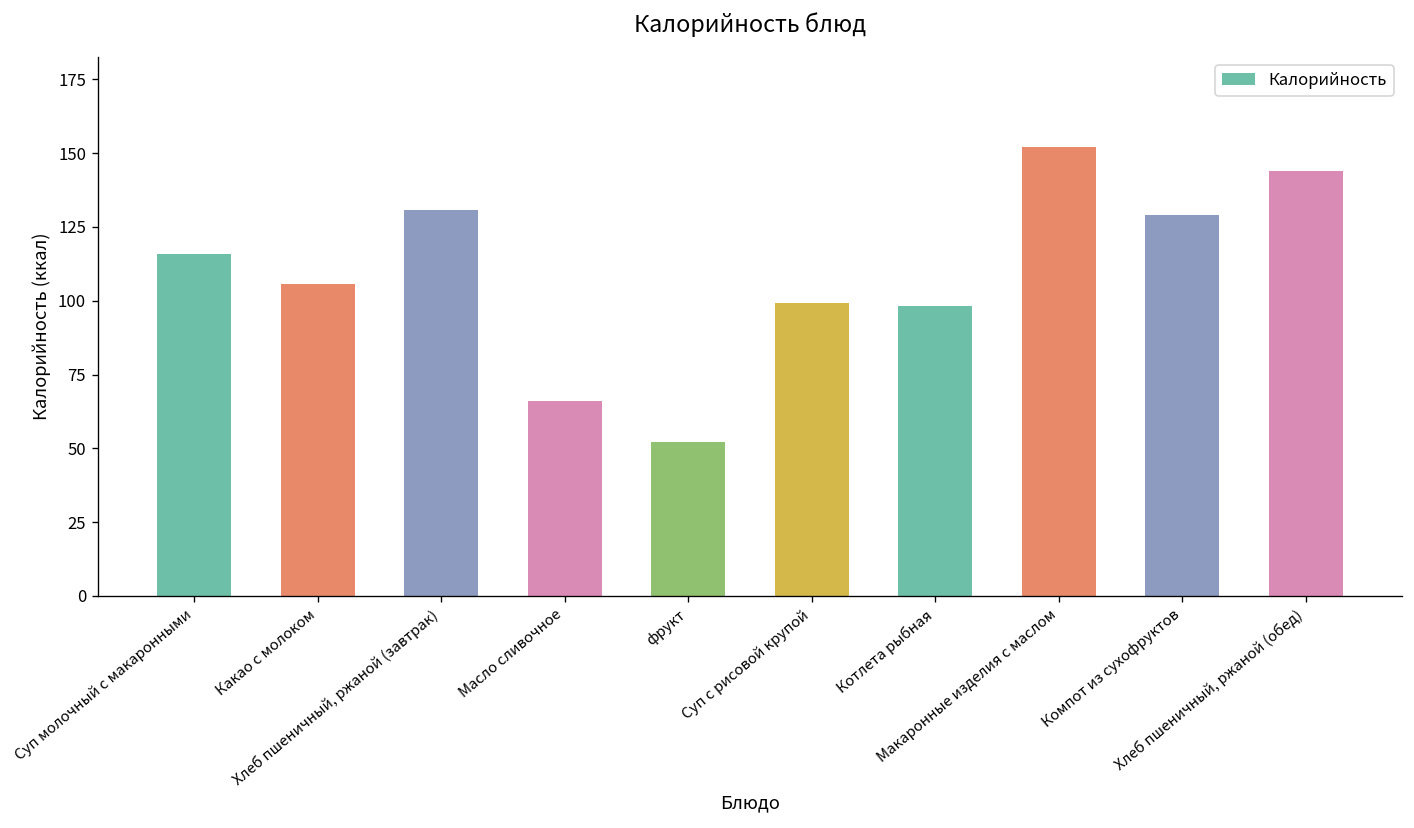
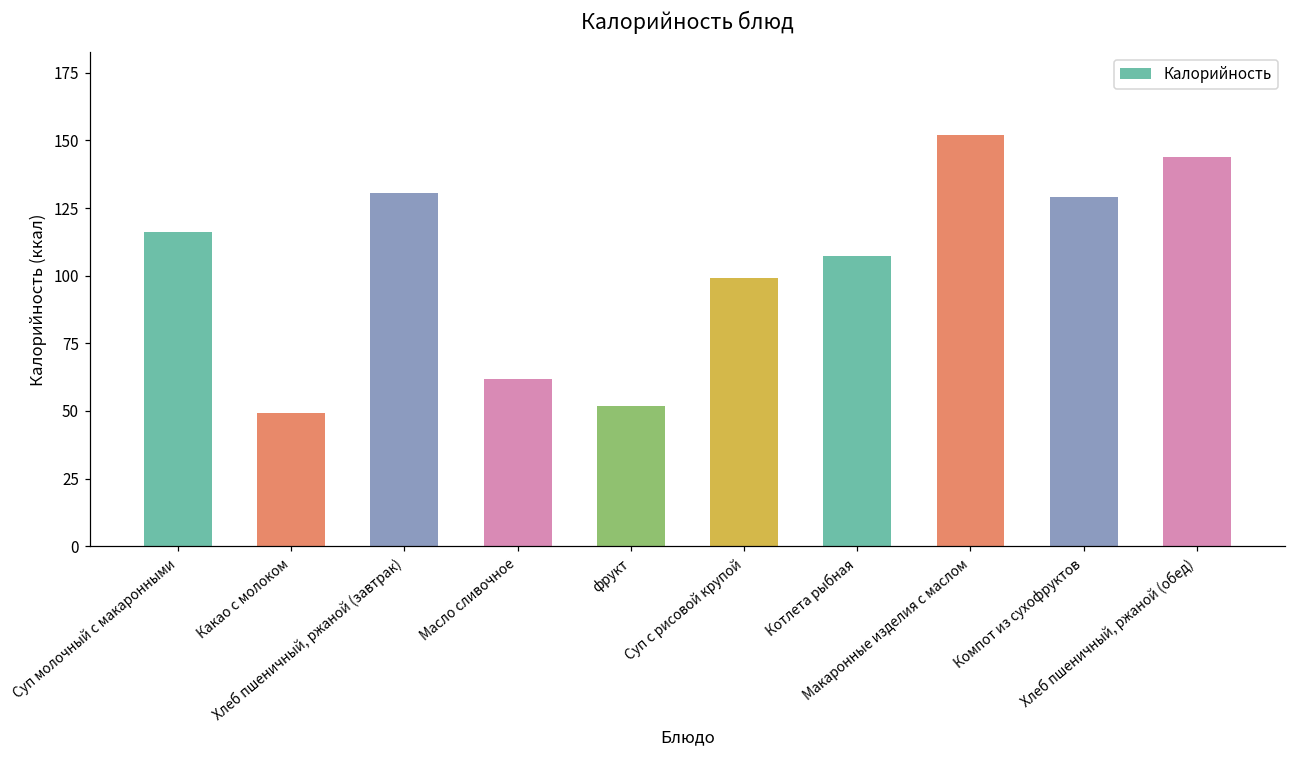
Какао с молоком: 106 -> 49
Масло сливочное: 66 -> 62
Котлета рыбная: 98 -> 107
